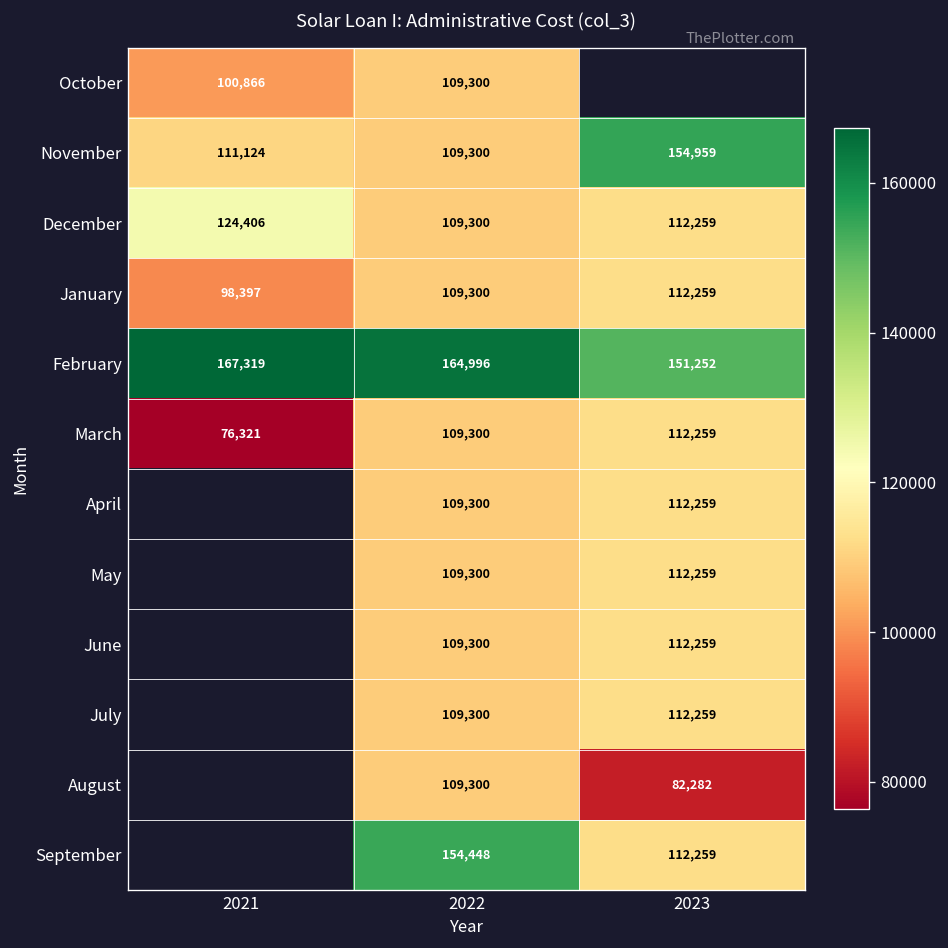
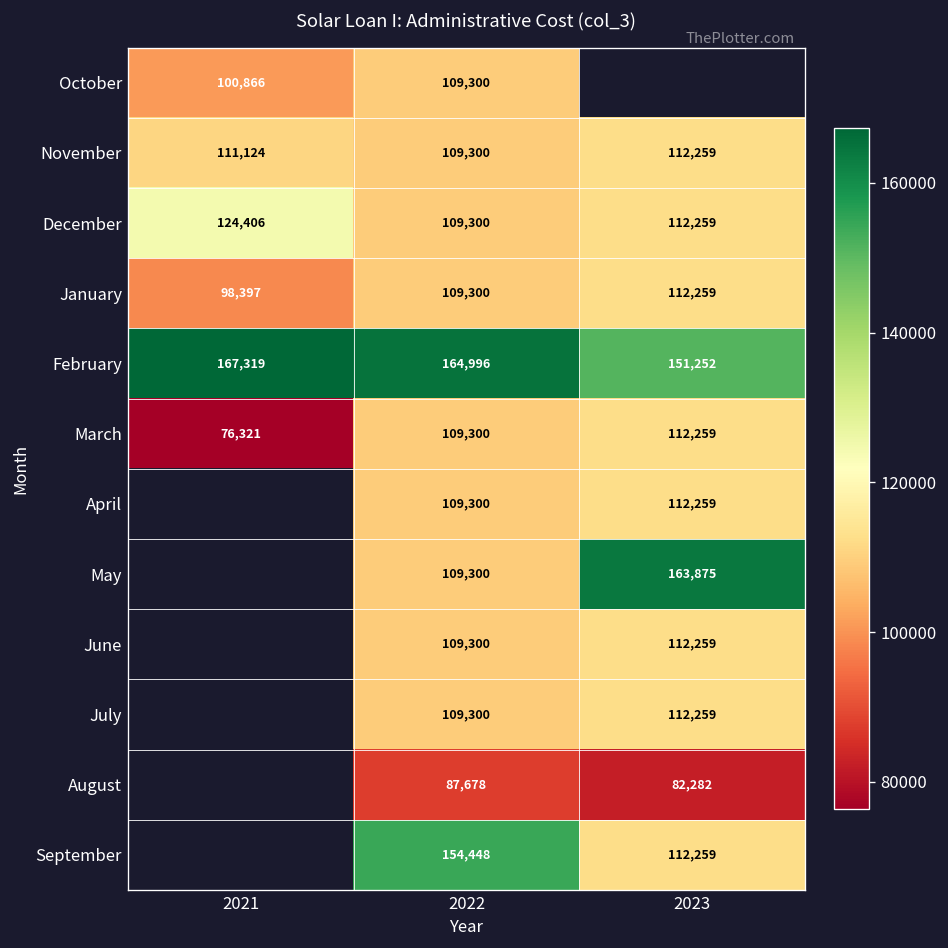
November, 2023: 154,959 -> 112,259
May, 2023: 112,259 -> 163,875
August, 2022: 109,300 -> 87,678
